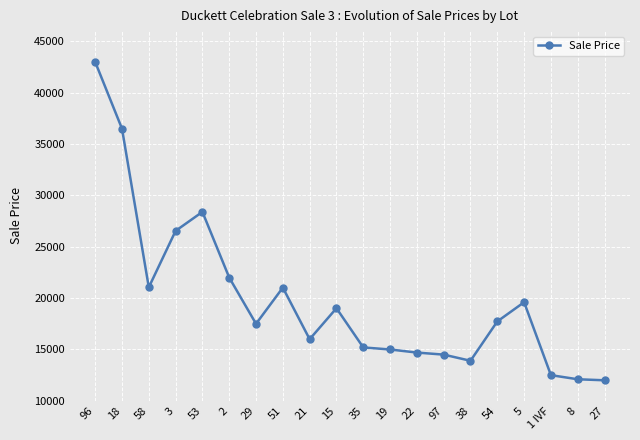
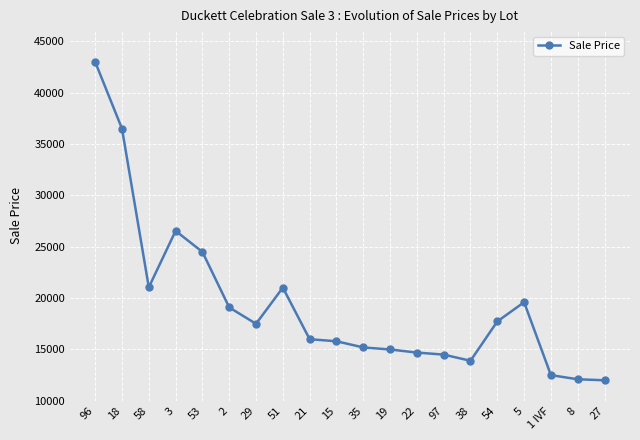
53: 28400 -> 24500
2: 22000 -> 19100
15: 19000 -> 15800
